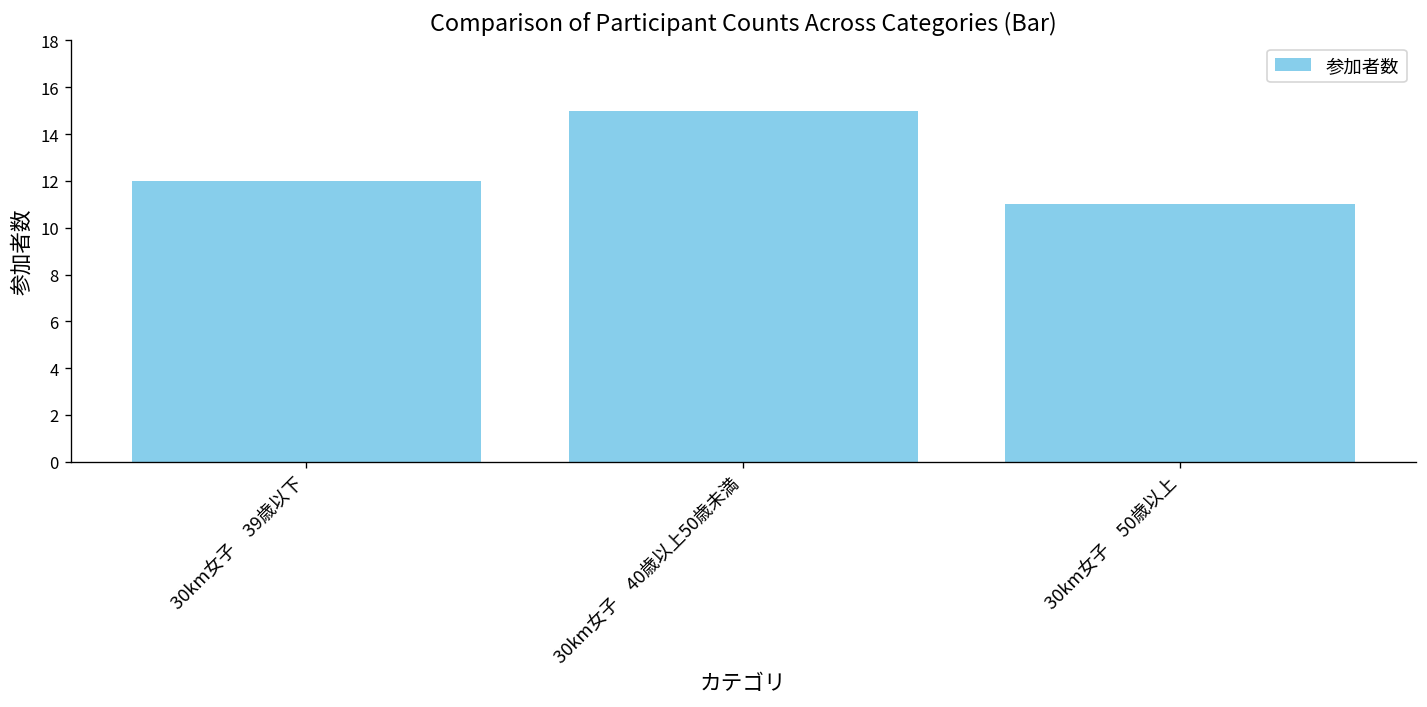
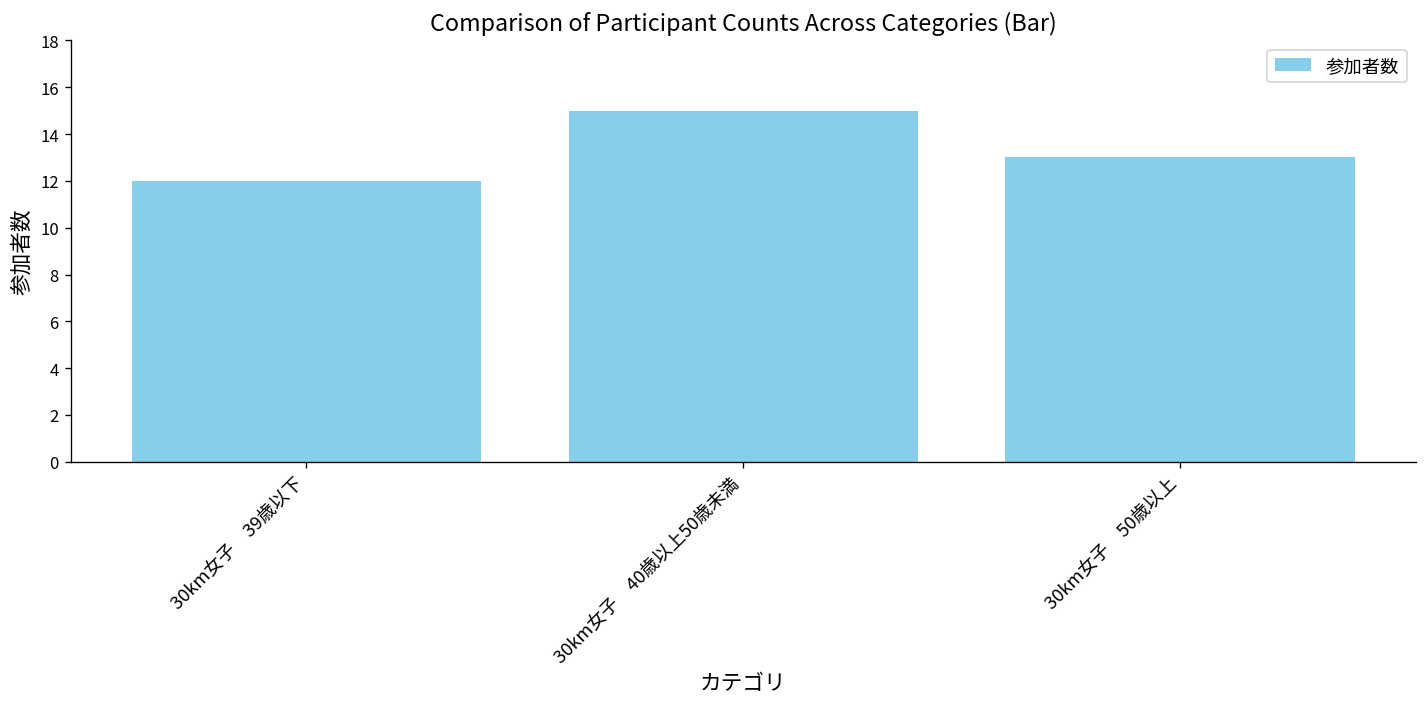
30km女子 50歳以上: 11 -> 13
